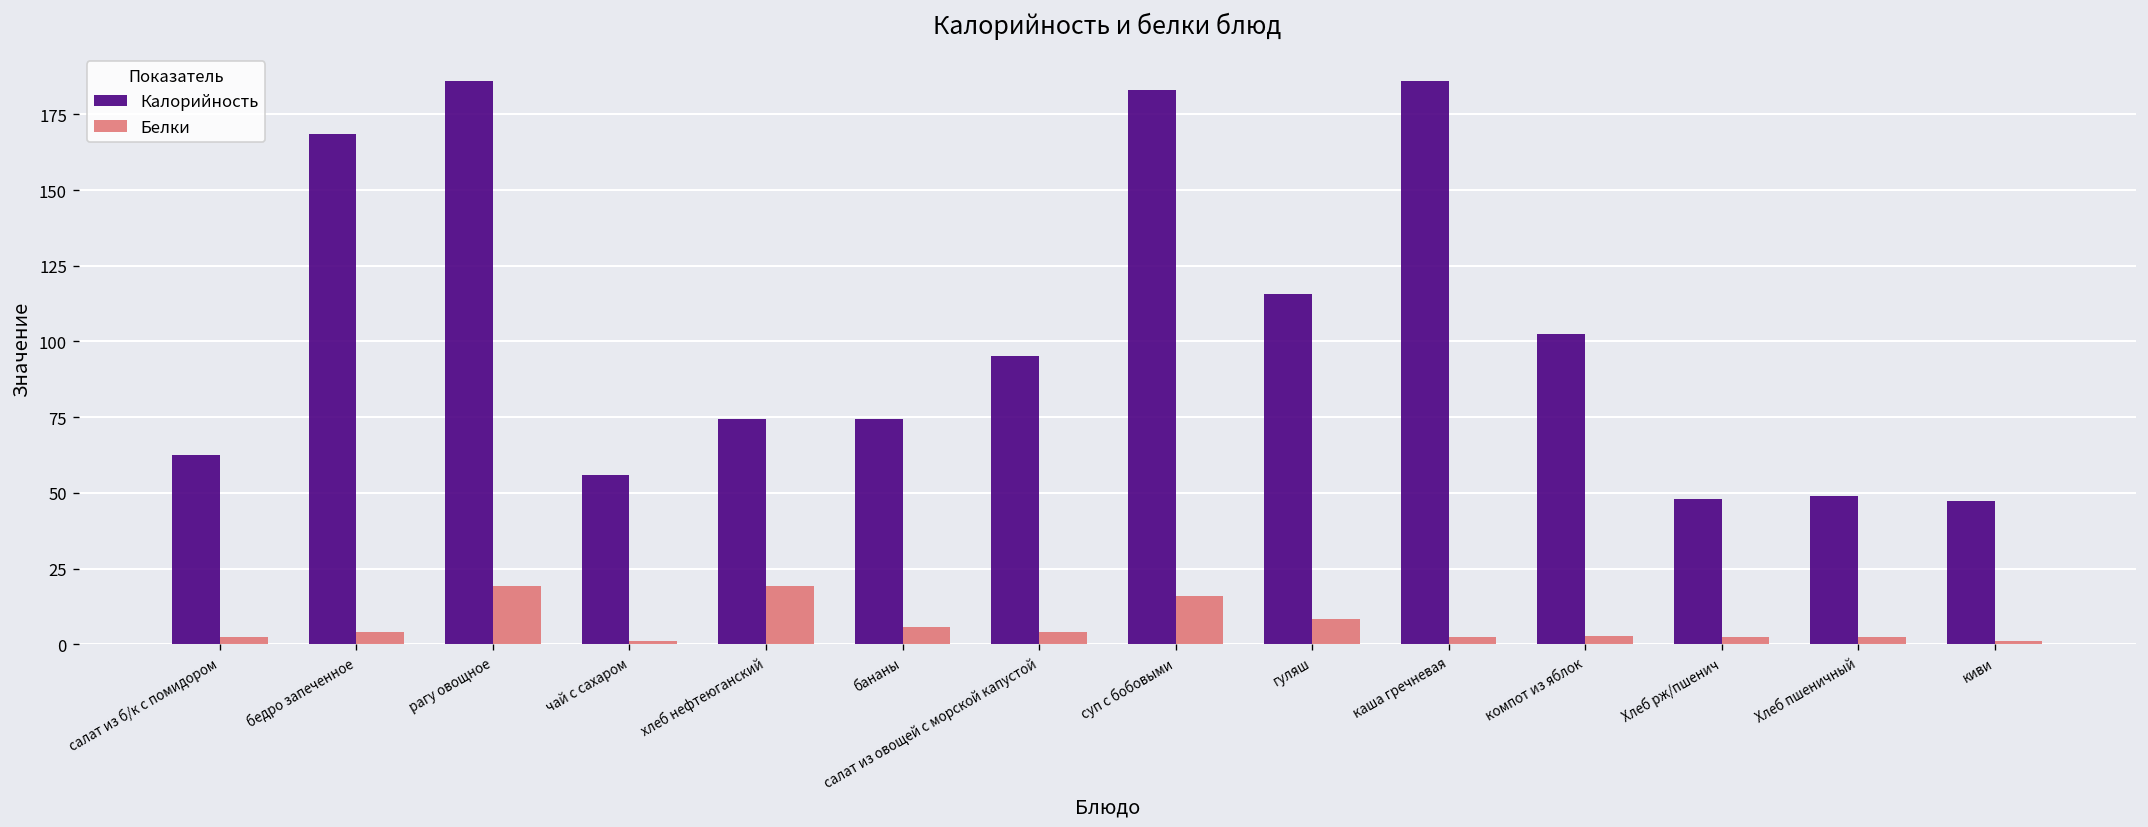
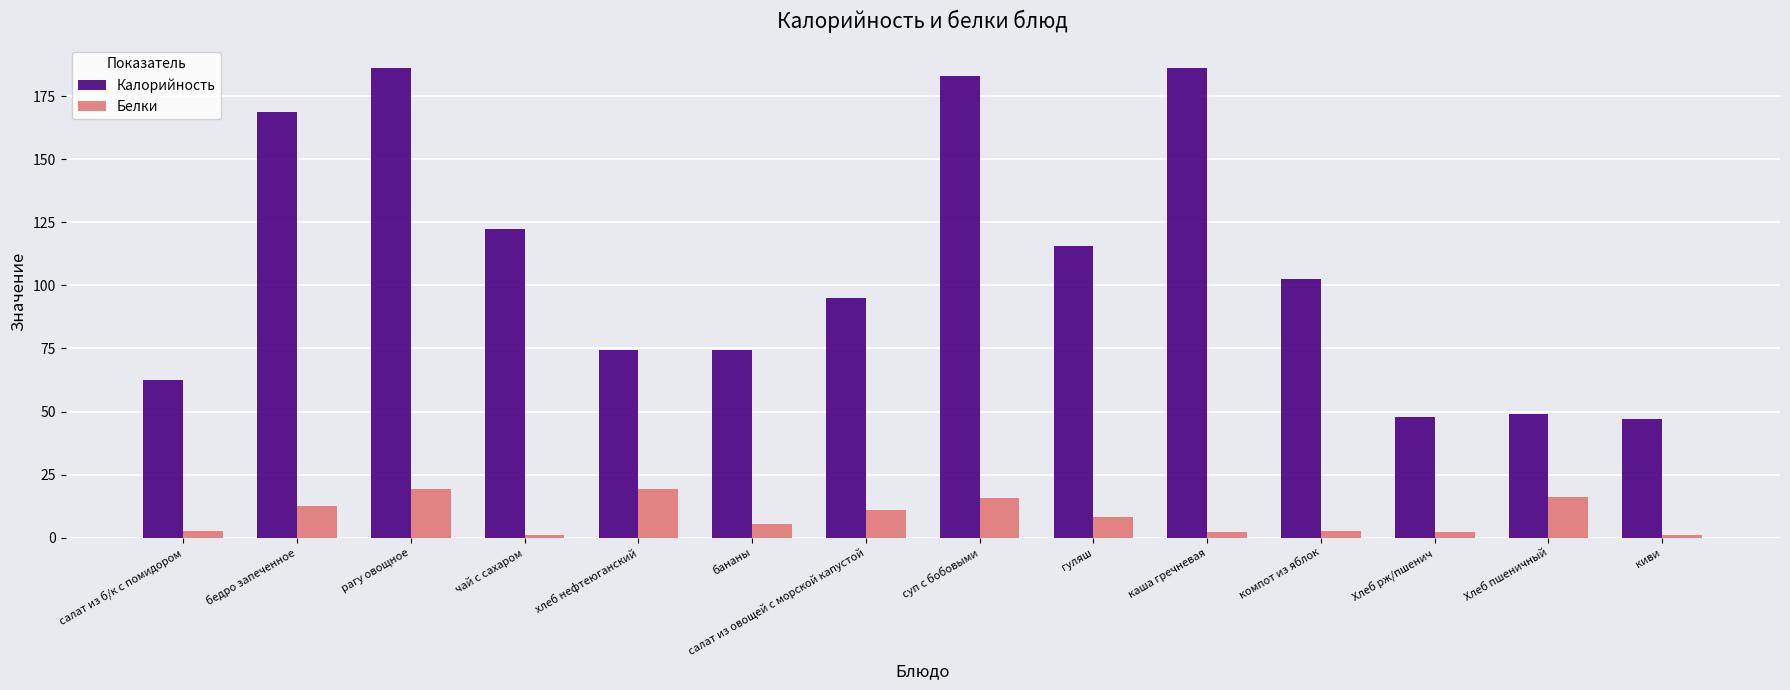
Белки, бедро запеченное: 4 -> 13
Калорийность, чай с сахаром: 56 -> 122
Белки, салат из овощей с морской капустой: 4 -> 11
Белки, Хлеб пшеничный: 2 -> 16
